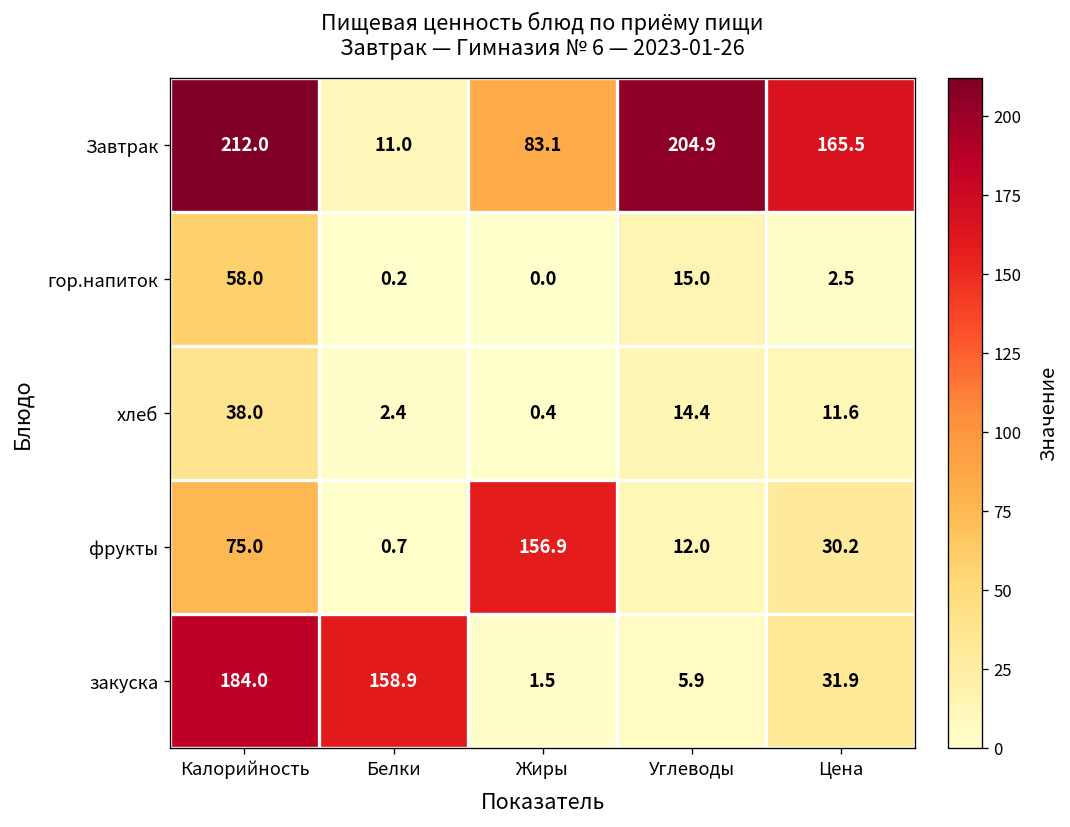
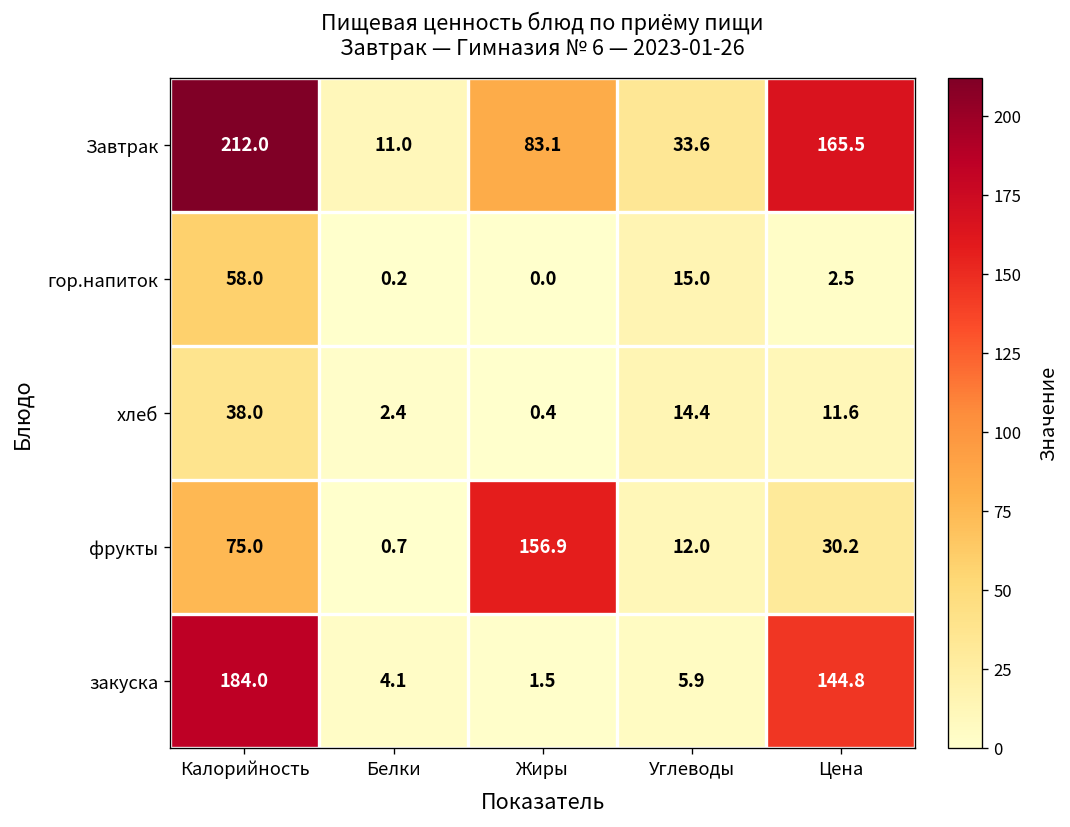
Завтрак, Углеводы: 204.9 -> 33.6
закуска, Белки: 158.9 -> 4.1
закуска, Цена: 31.9 -> 144.8
